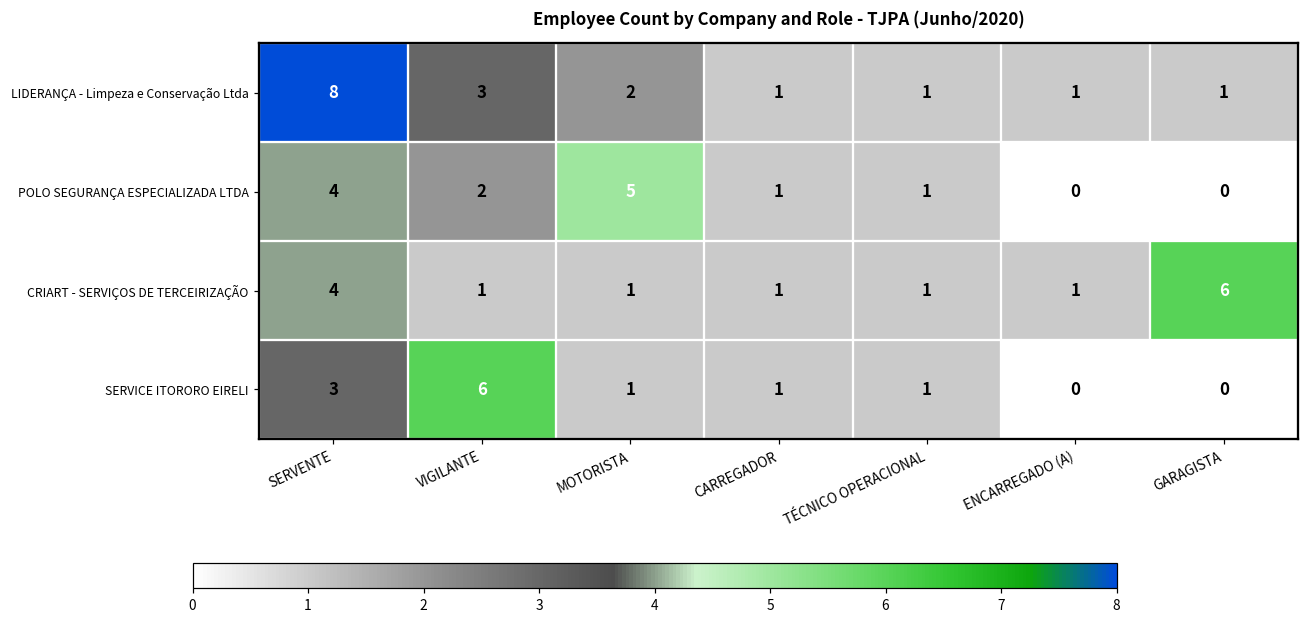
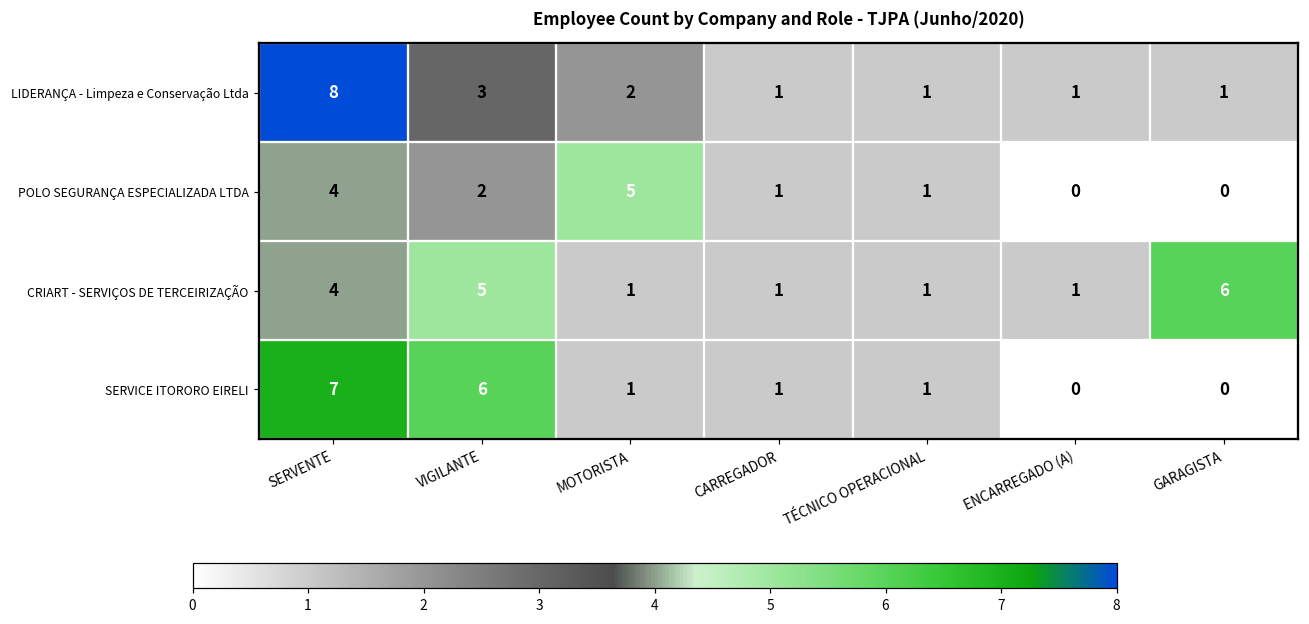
CRIART - SERVIÇOS DE TERCEIRIZAÇÃO, VIGILANTE: 1 -> 5
SERVICE ITORORO EIRELI, SERVENTE: 3 -> 7
